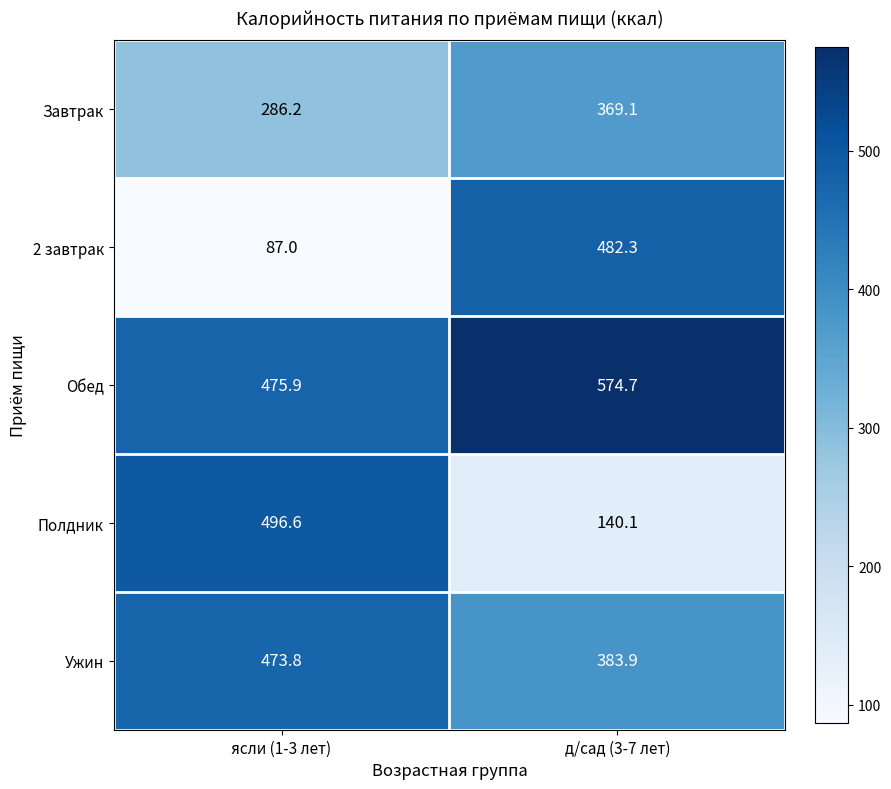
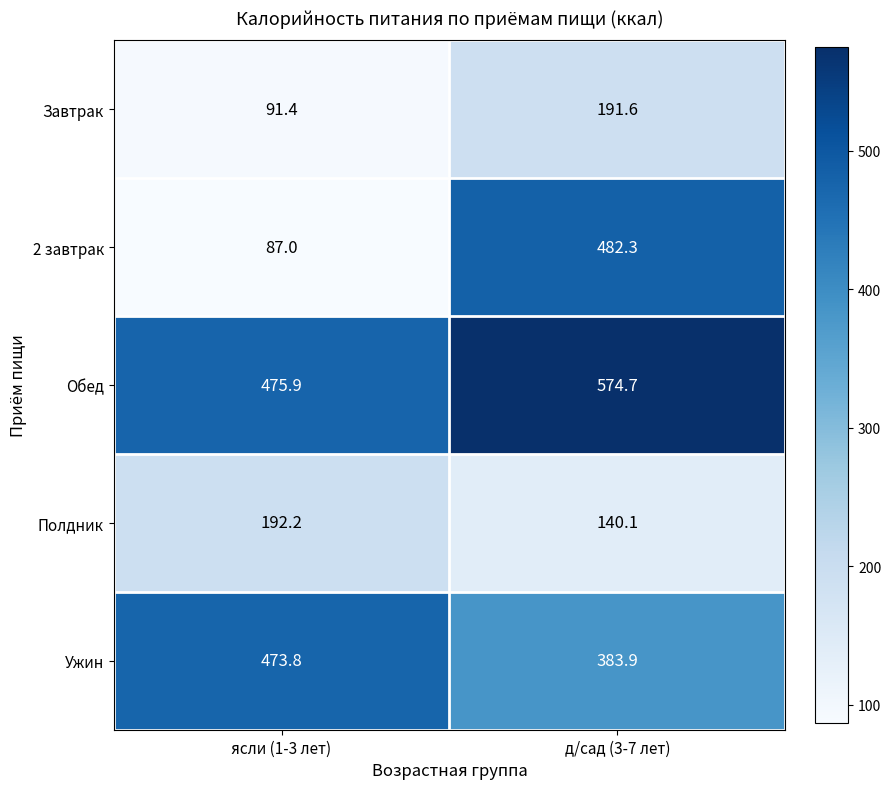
Завтрак, ясли (1-3 лет): 286.2 -> 91.4
Завтрак, д/сад (3-7 лет): 369.1 -> 191.6
Полдник, ясли (1-3 лет): 496.6 -> 192.2
